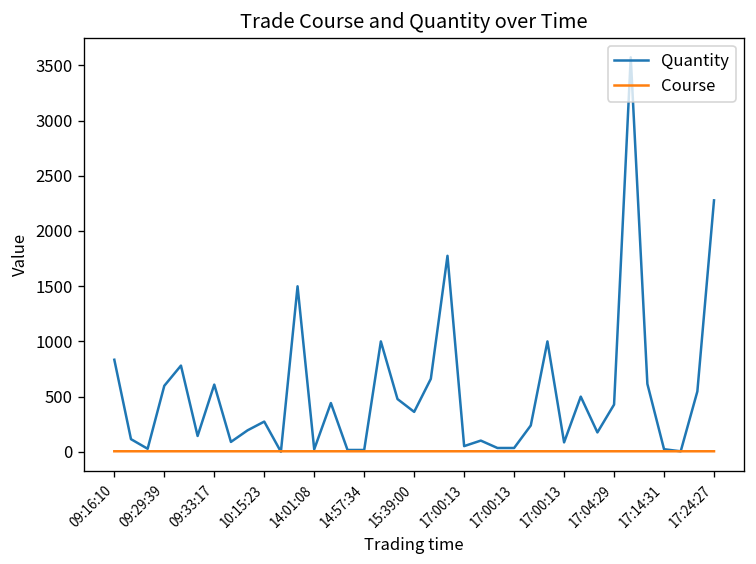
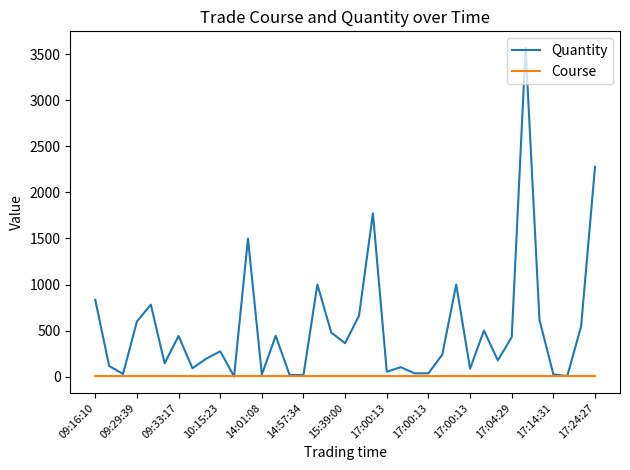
Quantity, 09:33:17: 600 -> 400
